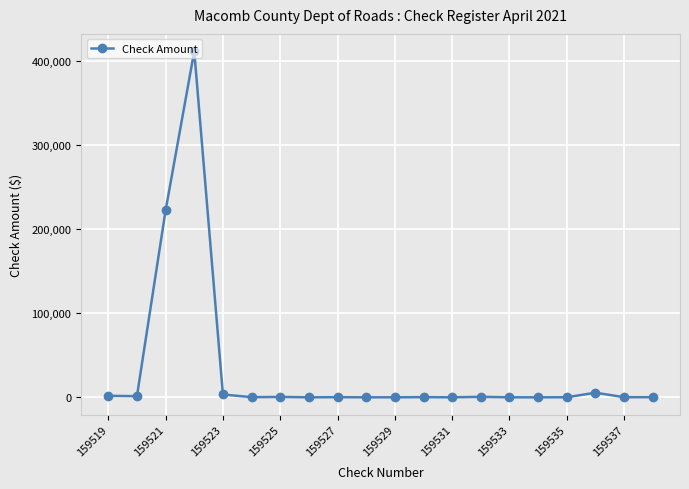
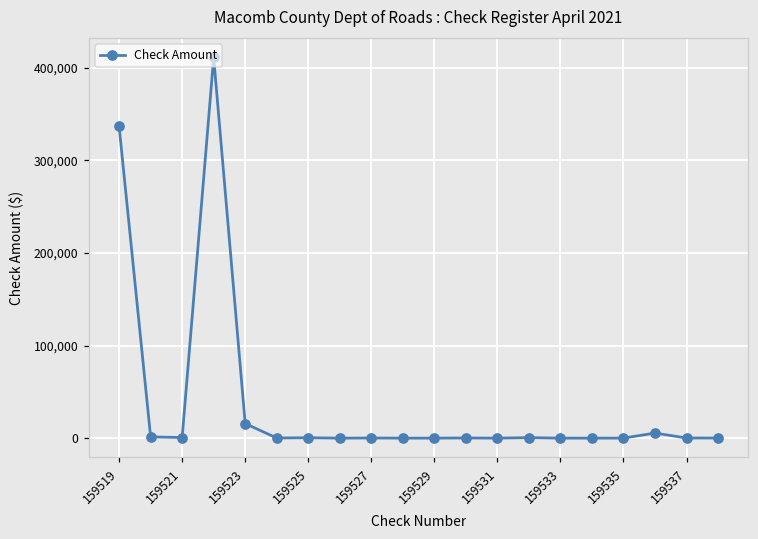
159519: 0 -> 340,000
159521: 220,000 -> 0
159523: 0 -> 20,000
